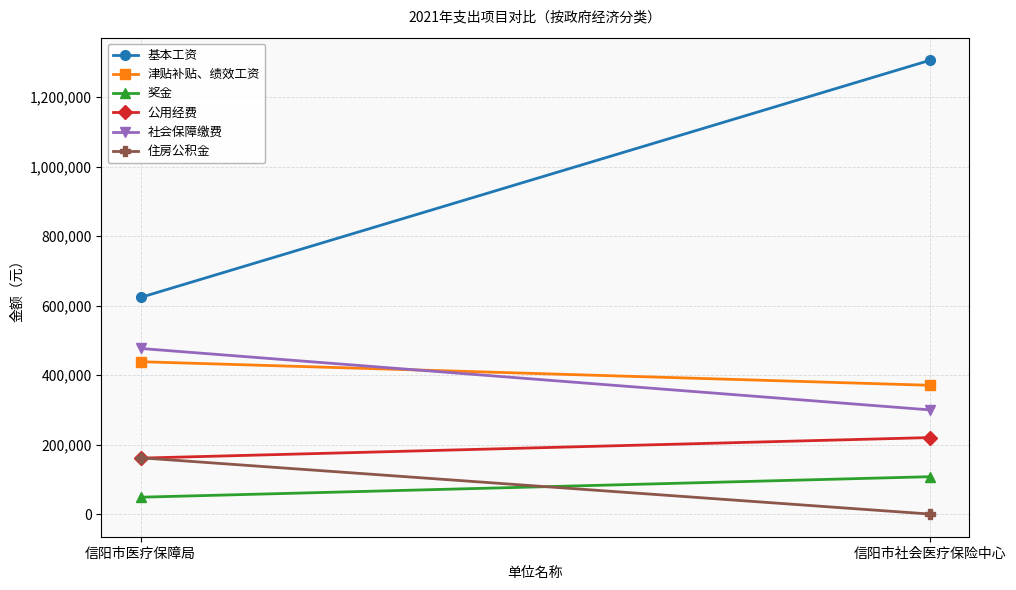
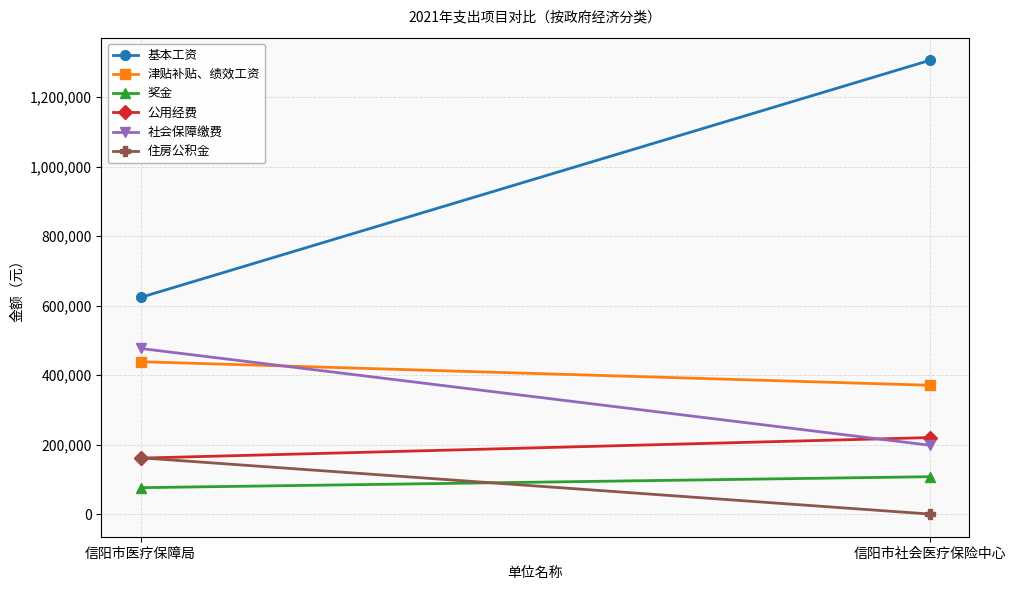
奖金, 信阳市医疗保障局: 50,000 -> 80,000
社会保障缴费, 信阳市社会医疗保险中心: 300,000 -> 200,000
